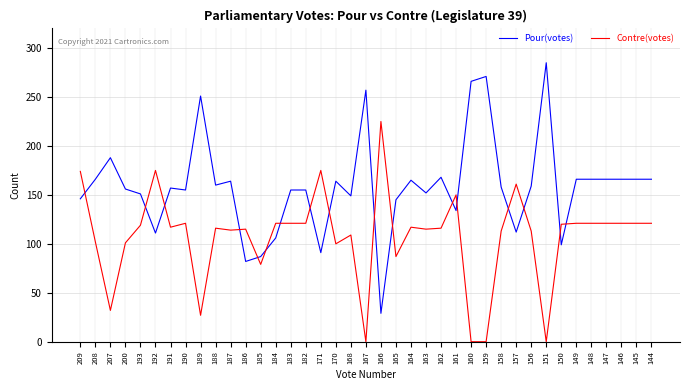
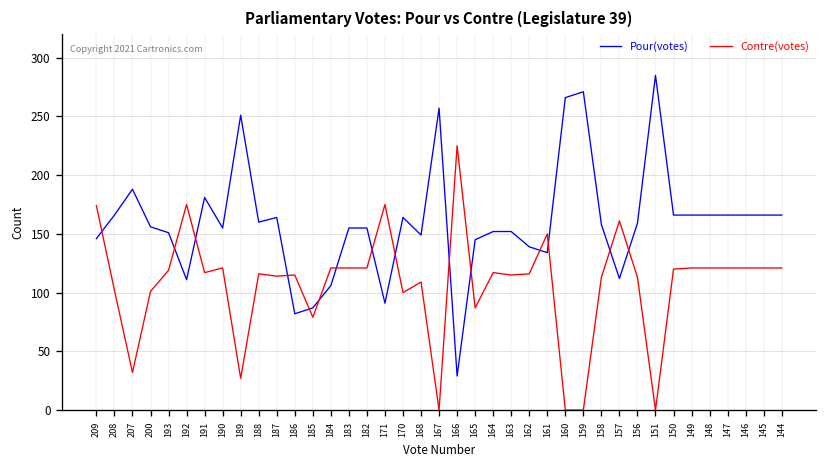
Pour(votes), 191: 160 -> 180
Pour(votes), 164: 170 -> 150
Pour(votes), 162: 170 -> 140
Pour(votes), 150: 100 -> 170
